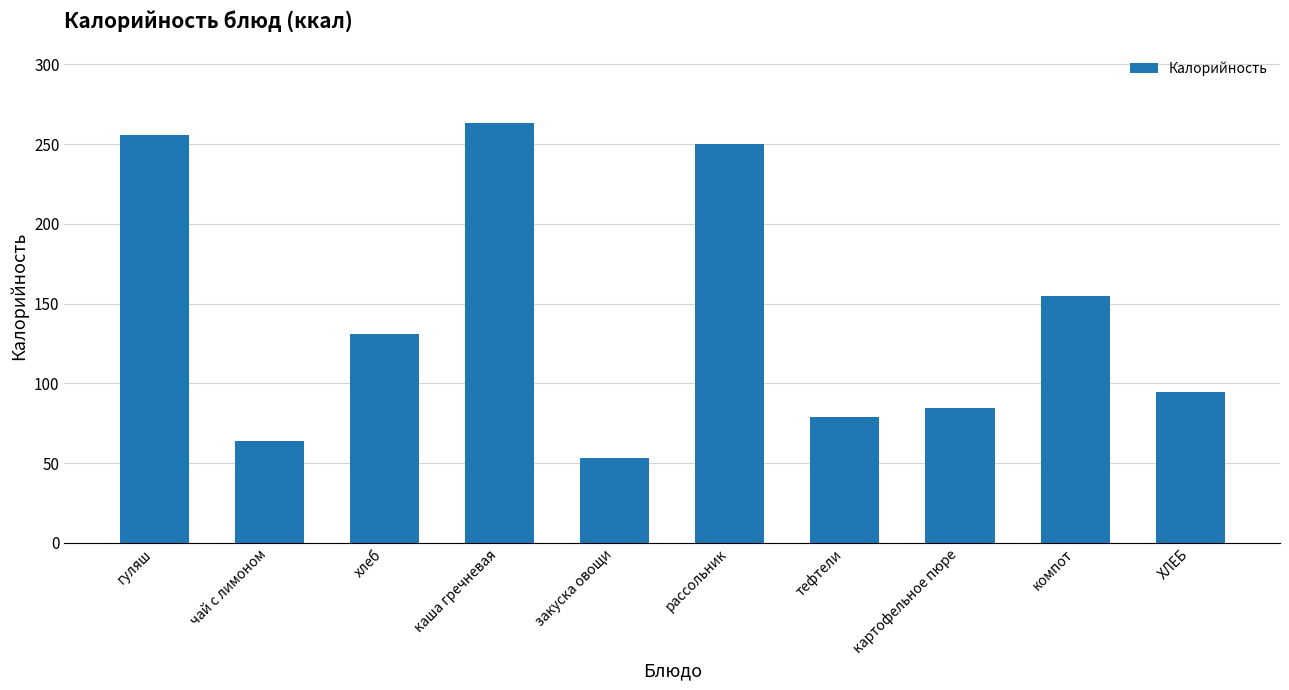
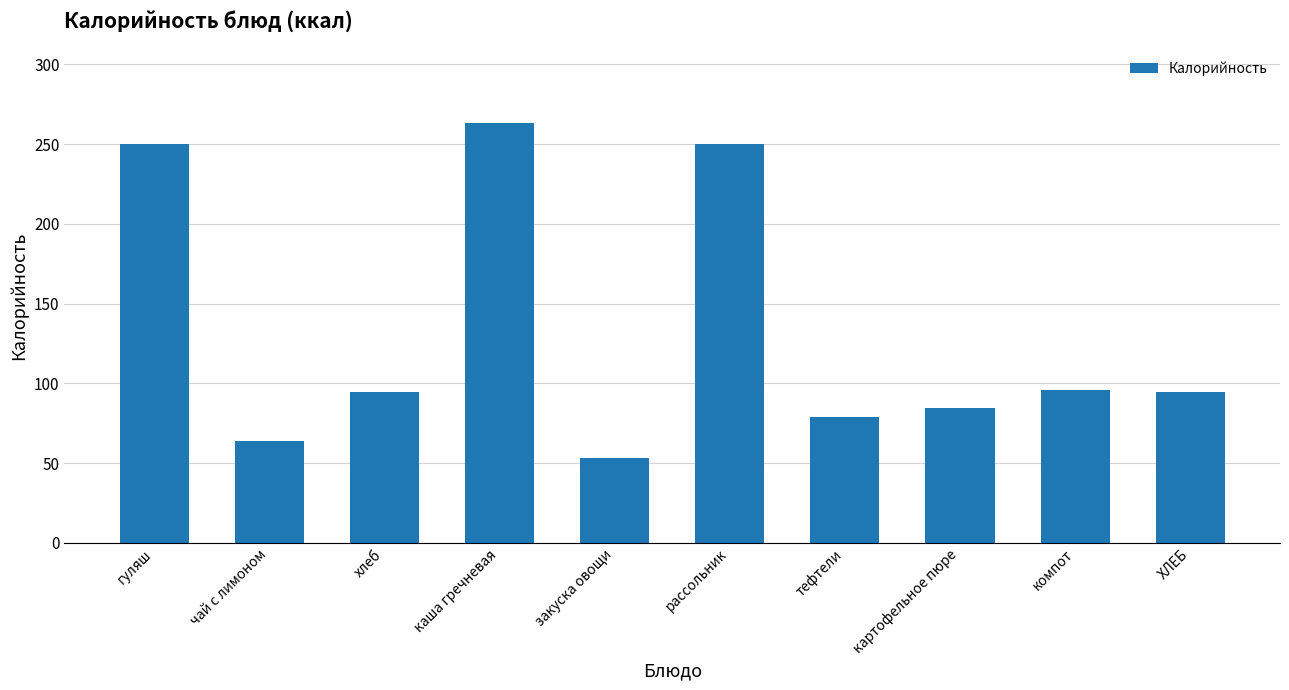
гуляш: 256 -> 250
хлеб: 131 -> 94
компот: 155 -> 96
